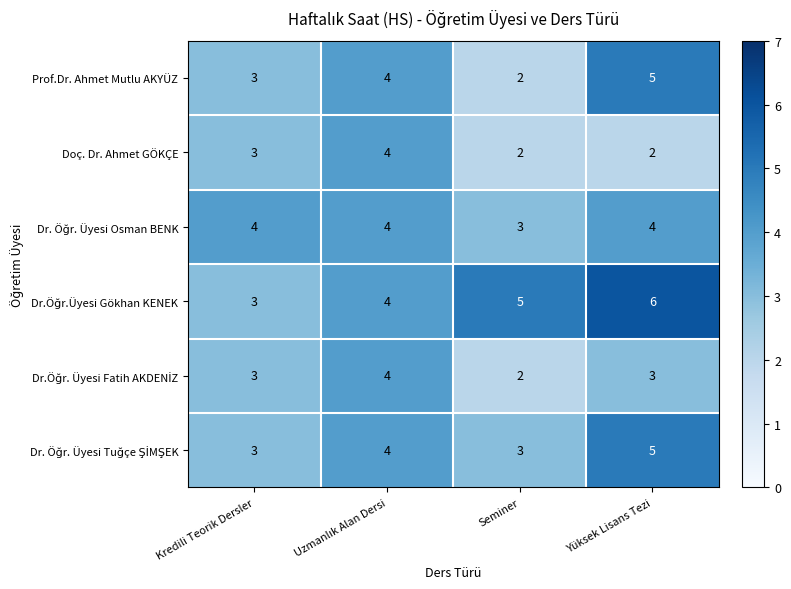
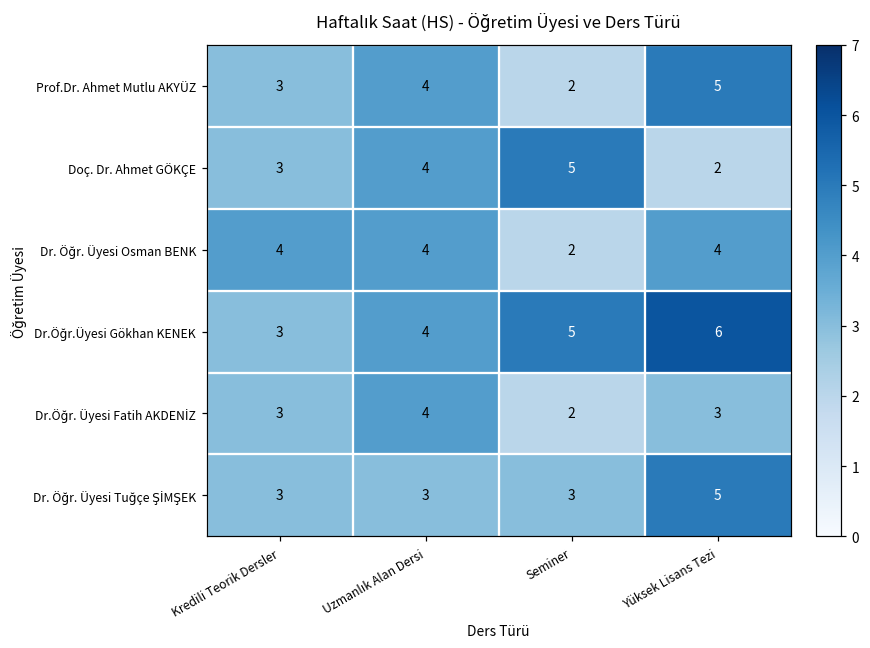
Doç. Dr. Ahmet GÖKÇE, Seminer: 2 -> 5
Dr. Öğr. Üyesi Osman BENK, Seminer: 3 -> 2
Dr. Öğr. Üyesi Tuğçe ŞİMŞEK, Uzmanlık Alan Dersi: 4 -> 3
